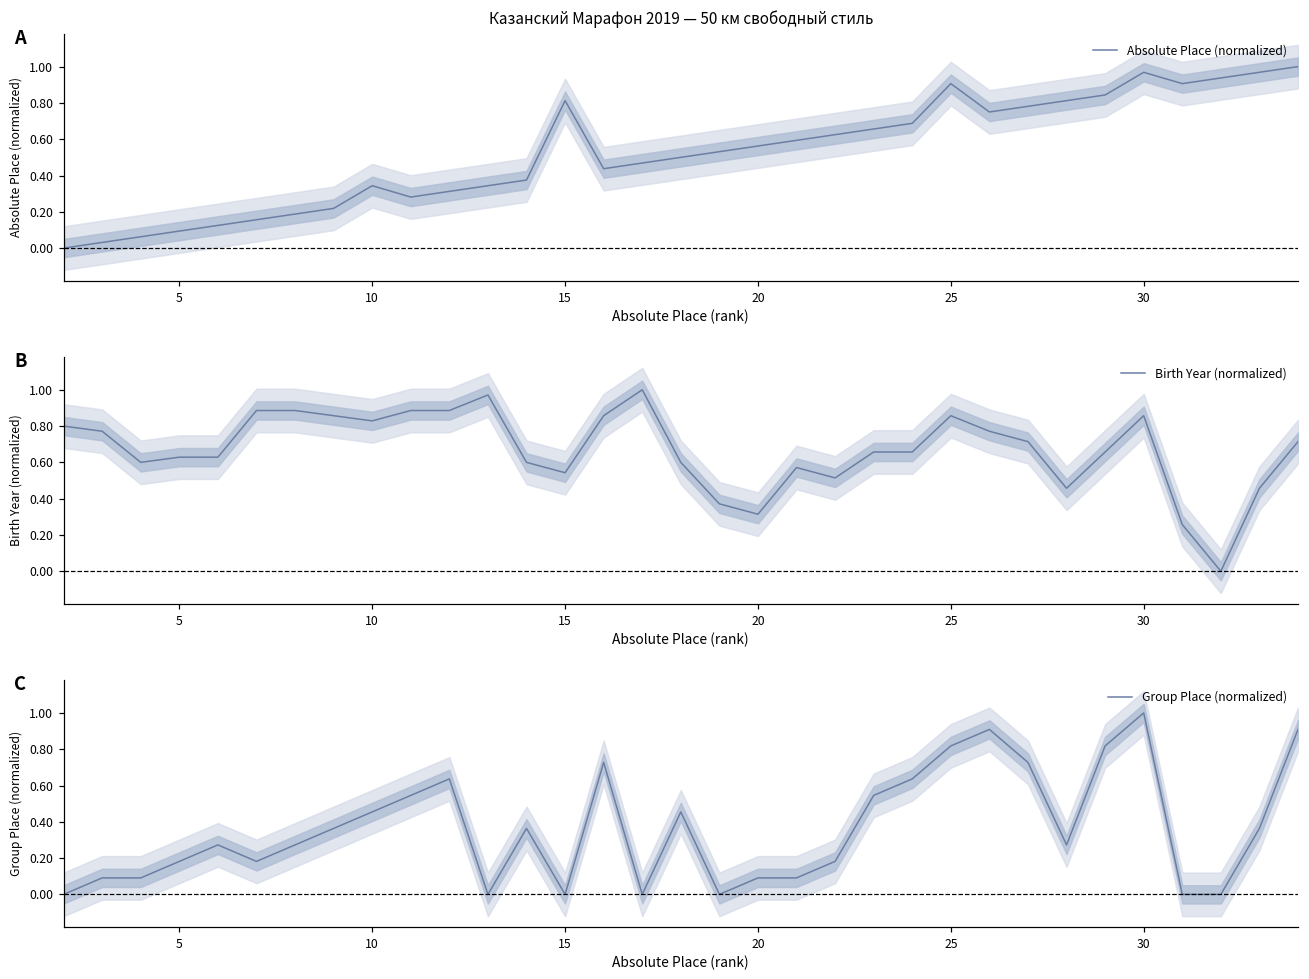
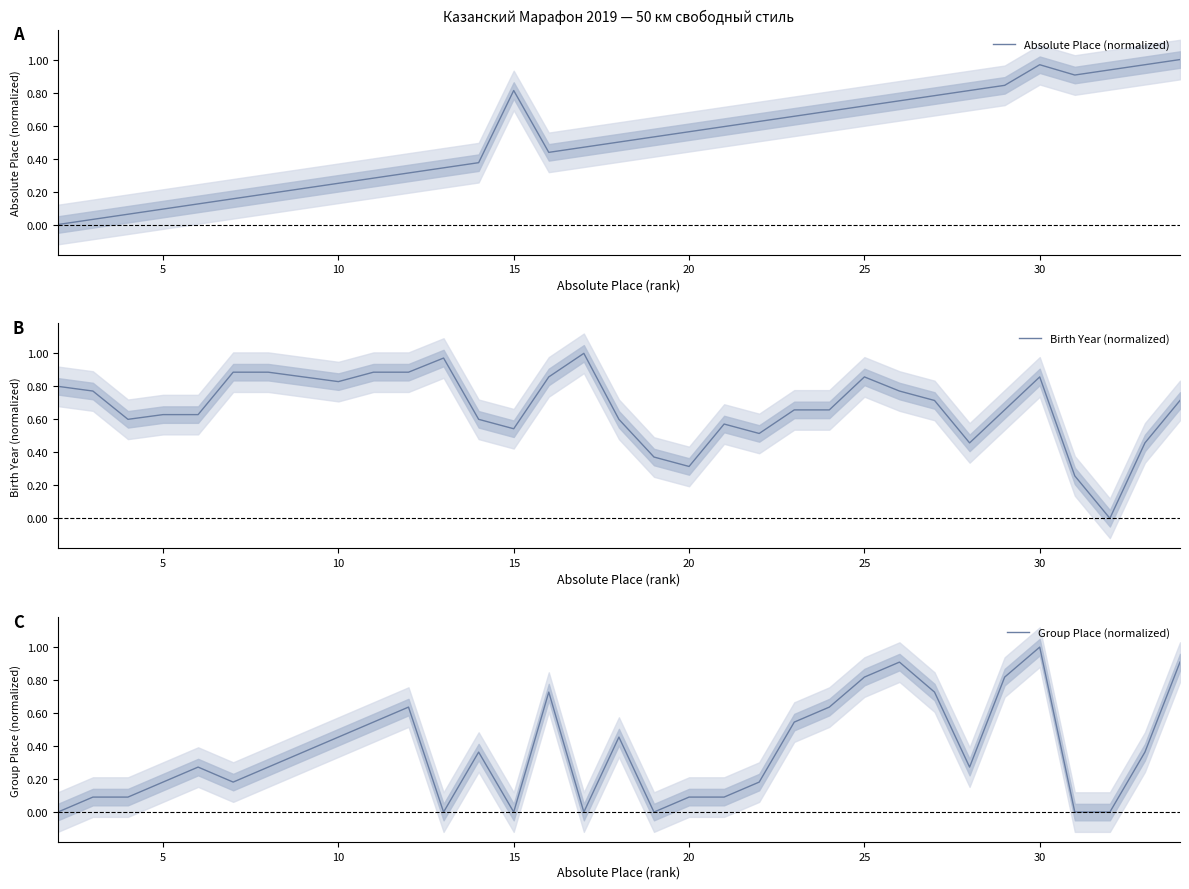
Казанский Марафон 2019 — 50 км свободный стиль, Absolute Place (normalized), 10: 0.34 -> 0.25
Казанский Марафон 2019 — 50 км свободный стиль, Absolute Place (normalized), 25: 0.91 -> 0.72
